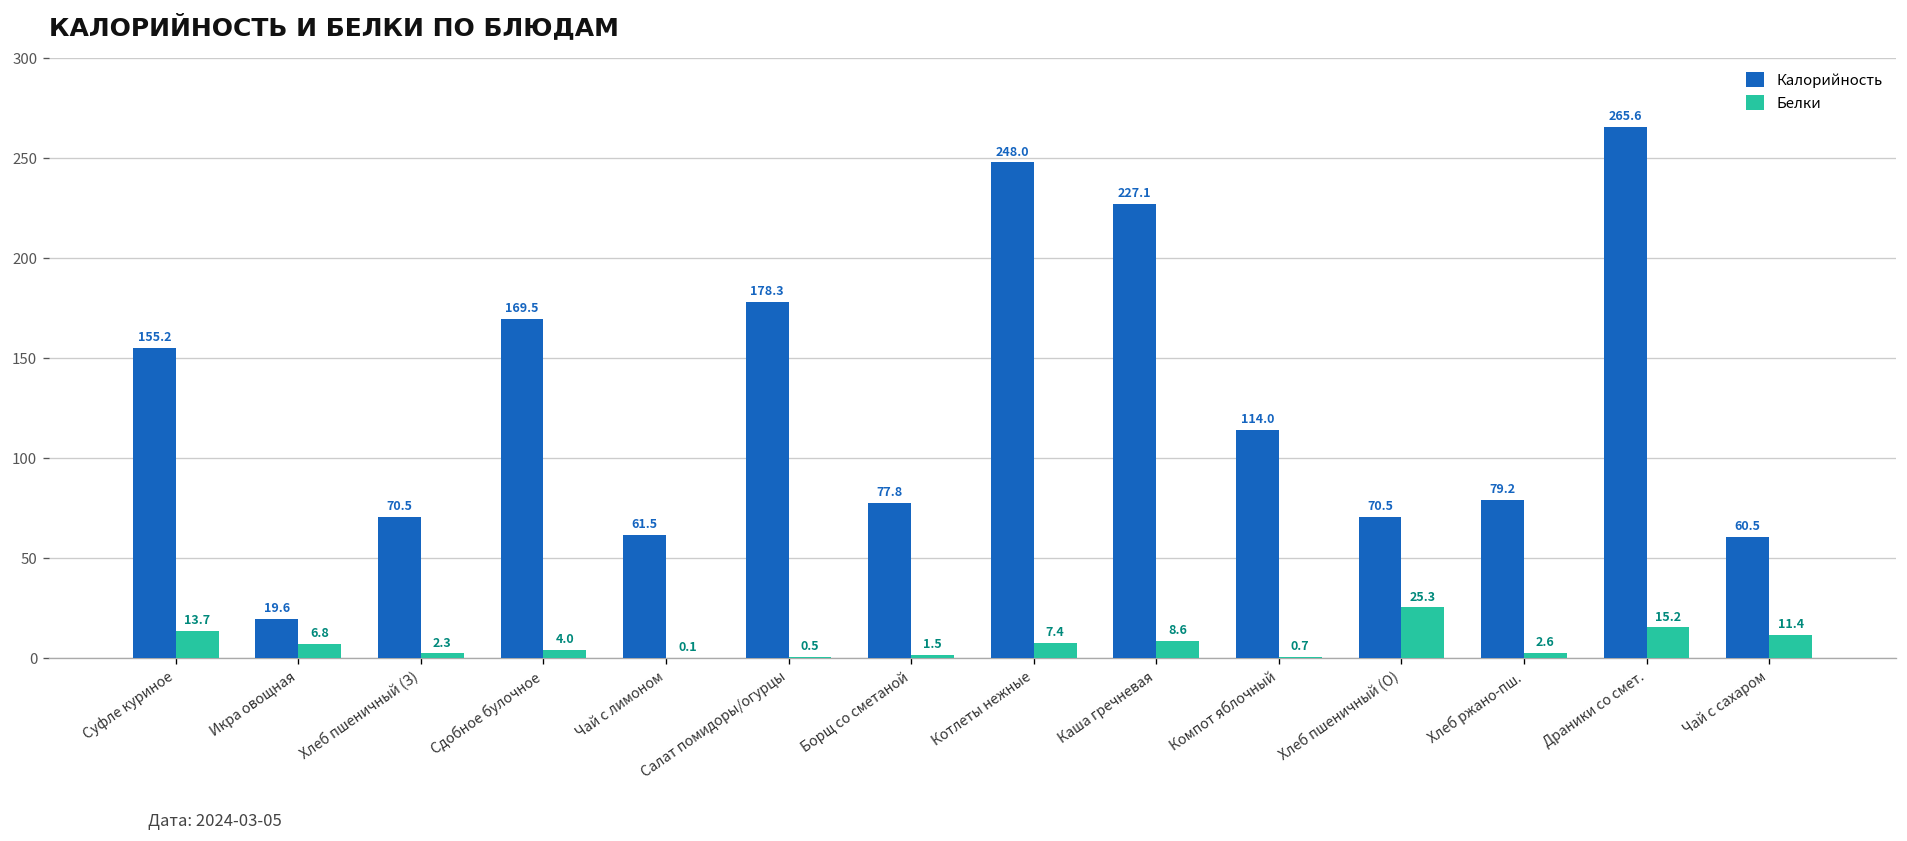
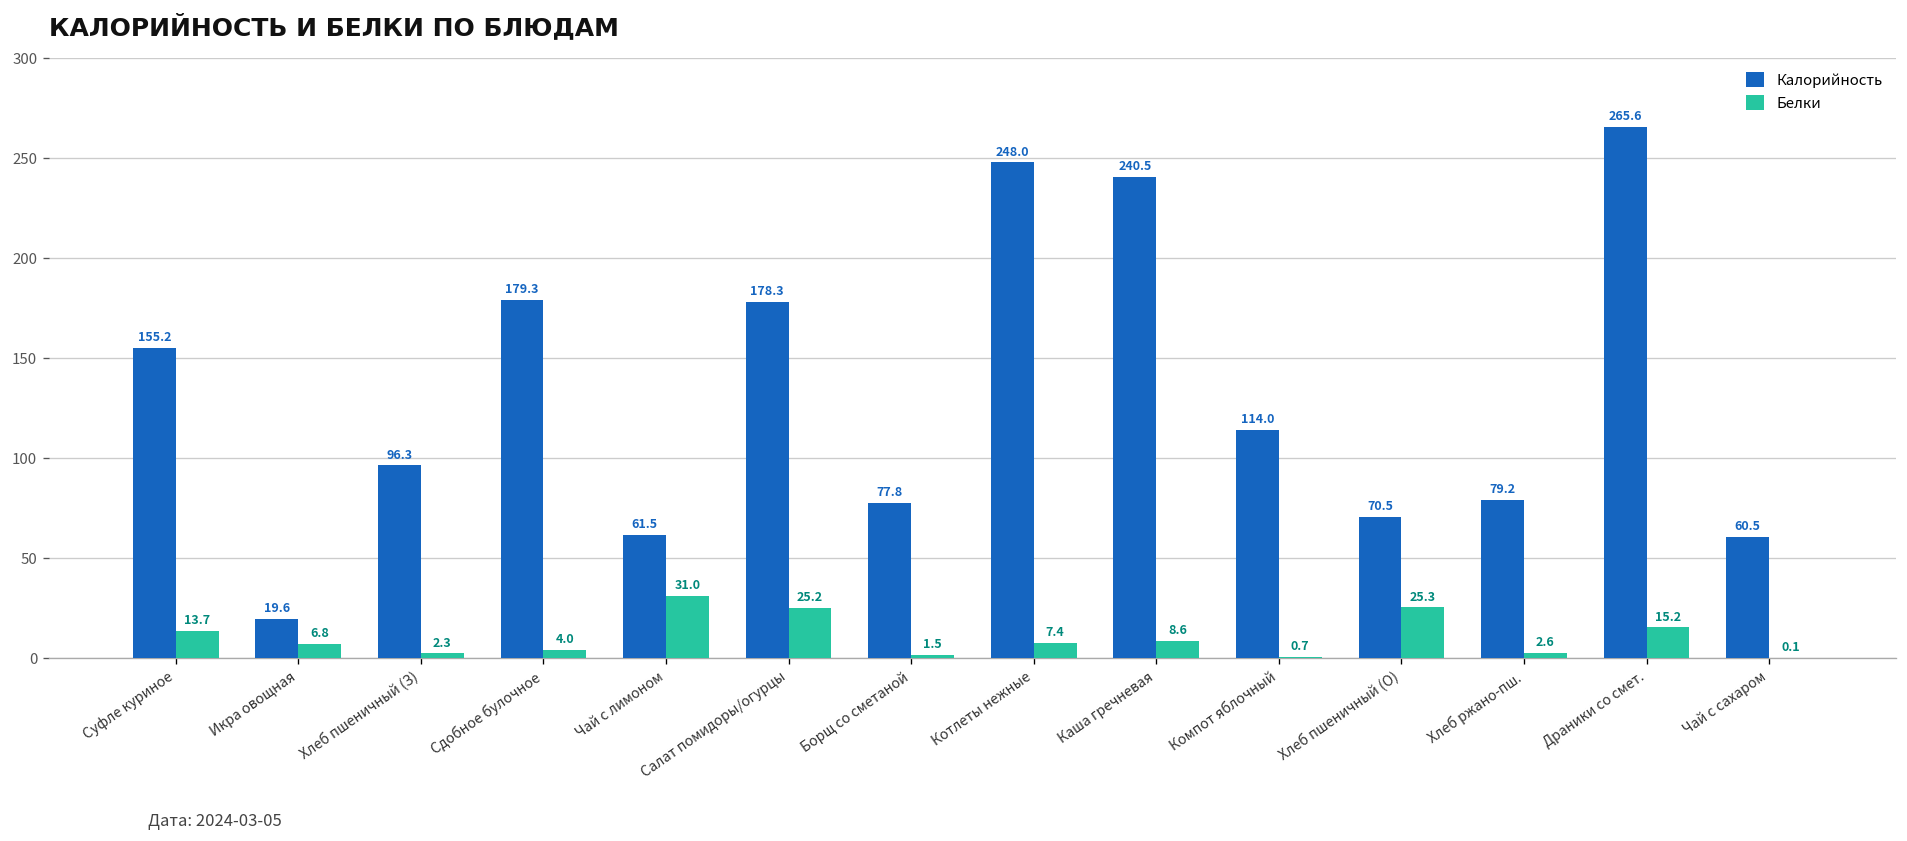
Калорийность, Хлеб пшеничный (З): 70.5 -> 96.3
Калорийность, Сдобное булочное: 169.5 -> 179.3
Белки, Чай с лимоном: 0.1 -> 31.0
Белки, Салат помидоры/огурцы: 0.5 -> 25.2
Калорийность, Каша гречневая: 227.1 -> 240.5
Белки, Чай с сахаром: 11.4 -> 0.1
